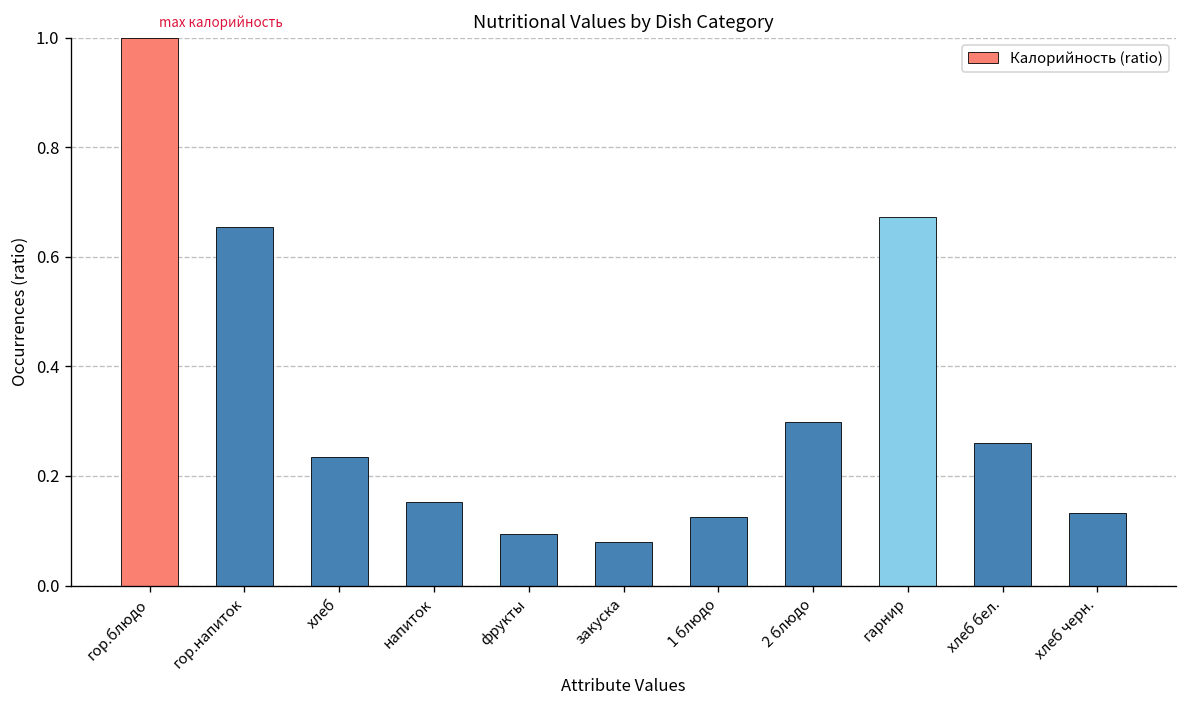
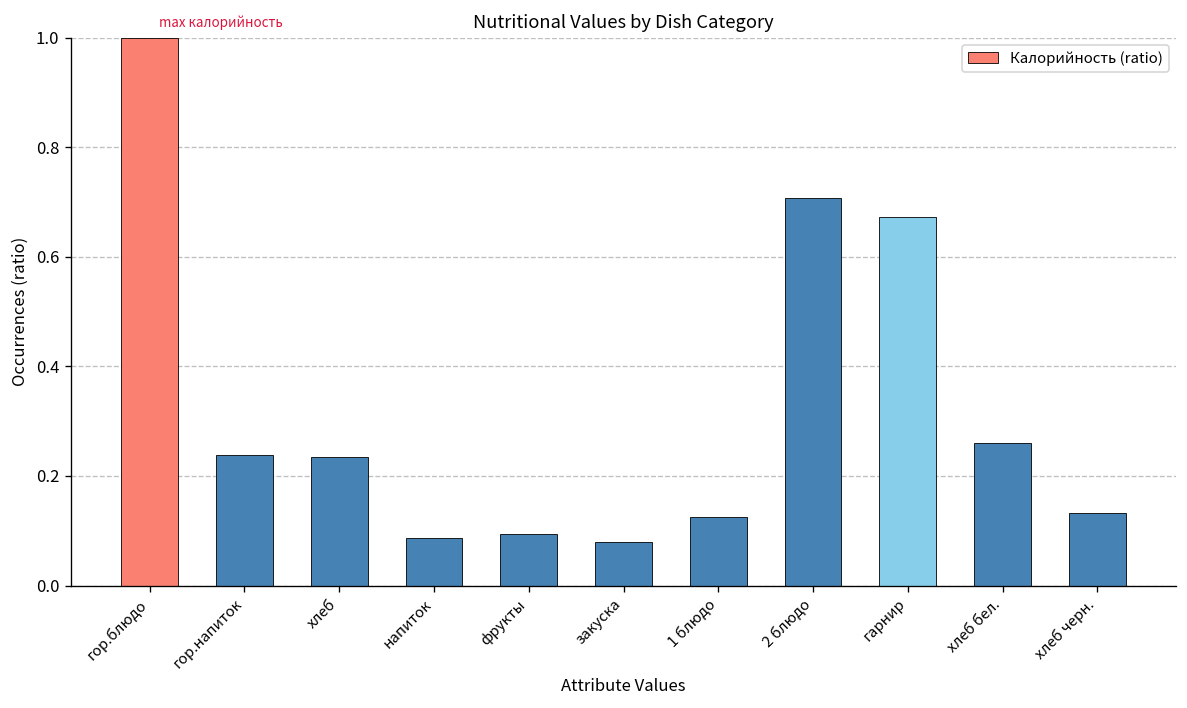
гор.напиток: 0.66 -> 0.24
напиток: 0.15 -> 0.09
2 блюдо: 0.30 -> 0.71
